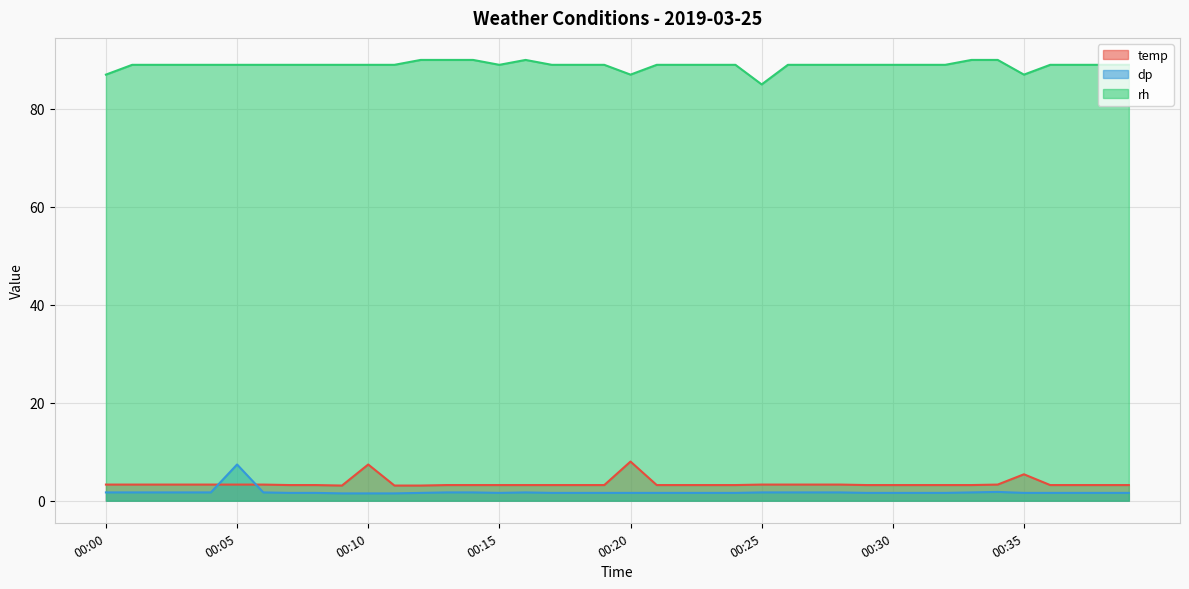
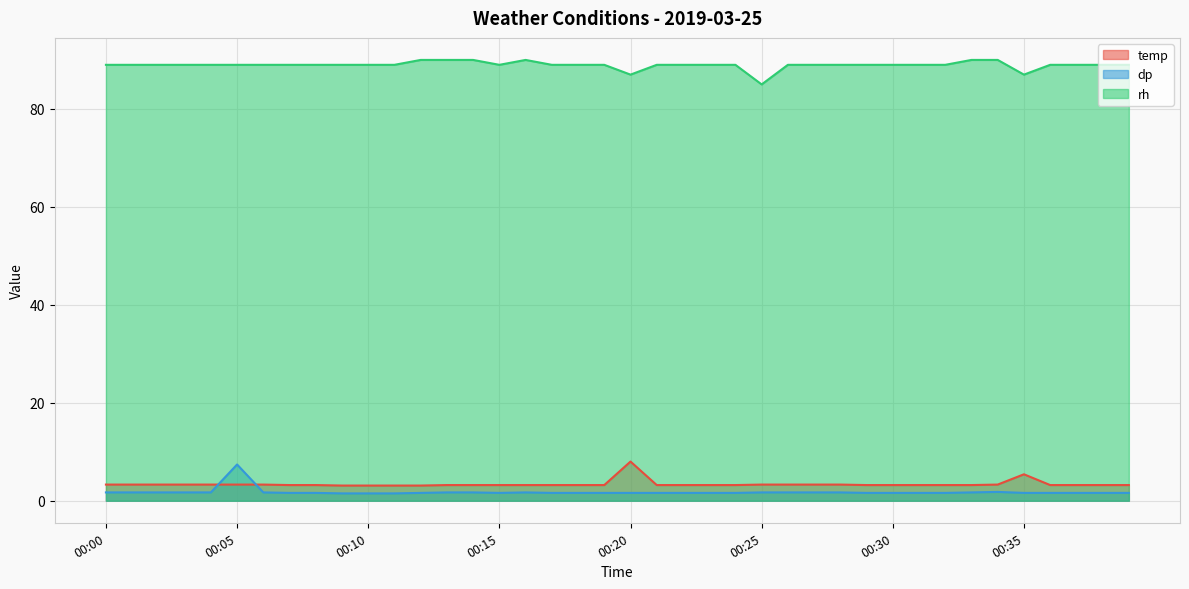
rh, 00:00: 87 -> 89
temp, 00:10: 7 -> 3
